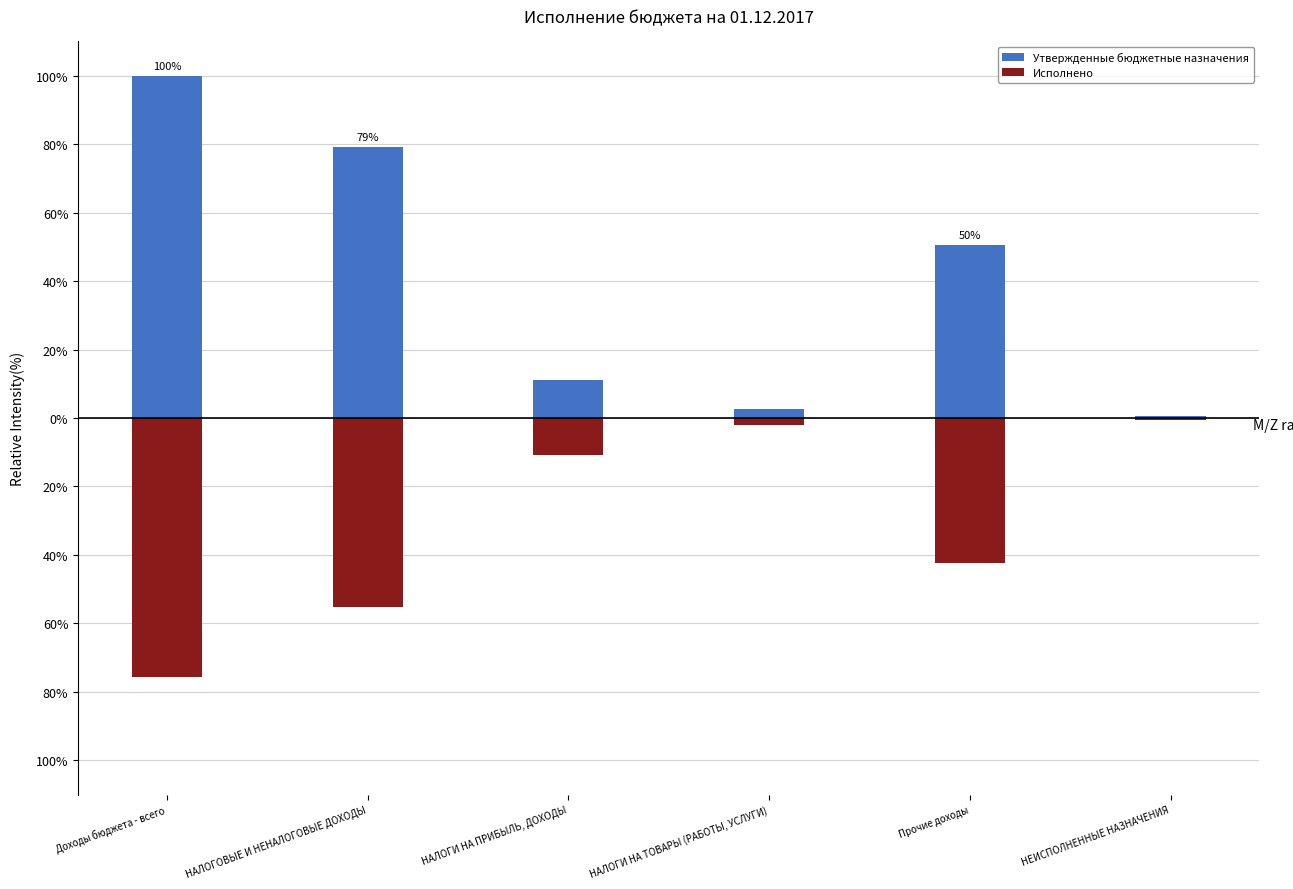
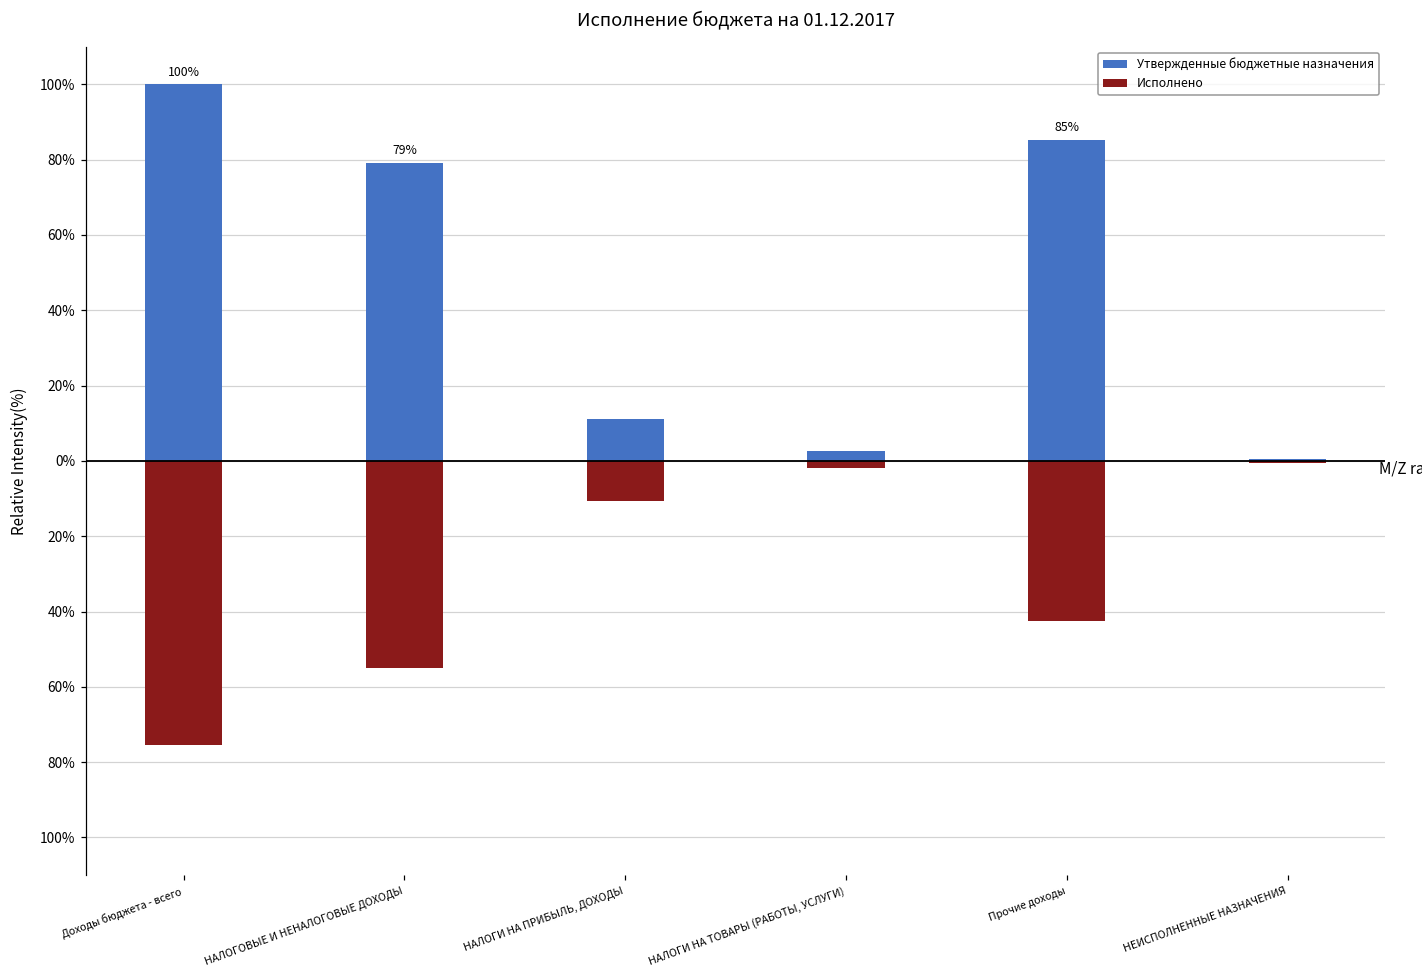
Утвержденные бюджетные назначения, Прочие доходы: 50% -> 85%
